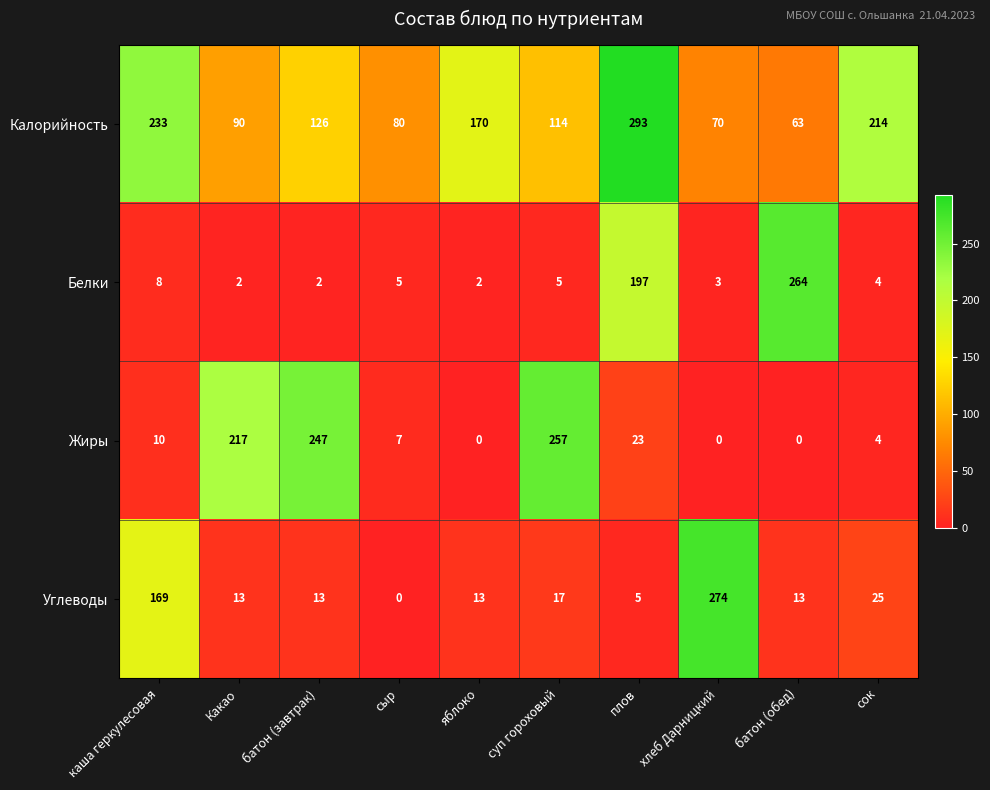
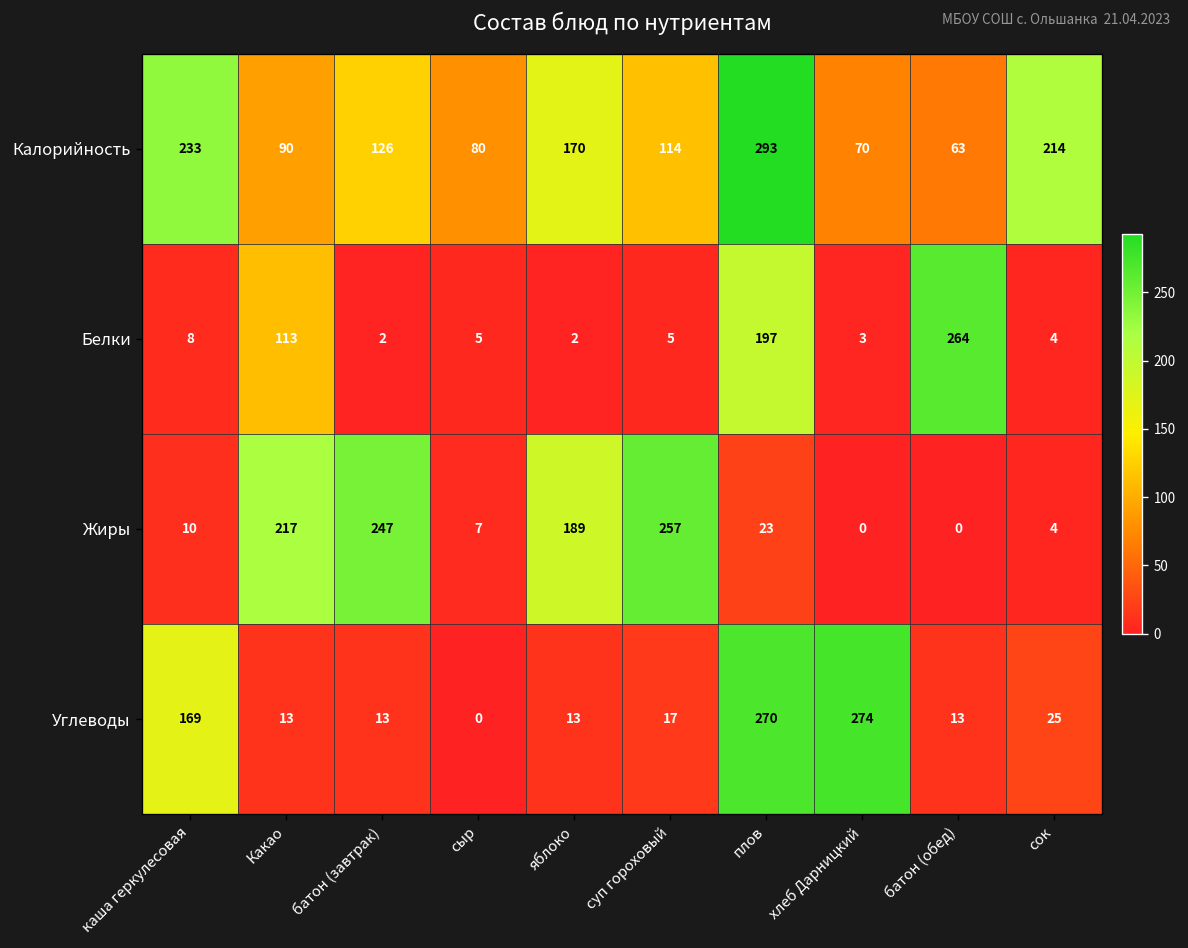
Белки, Какао: 2 -> 113
Жиры, яблоко: 0 -> 189
Углеводы, плов: 5 -> 270
